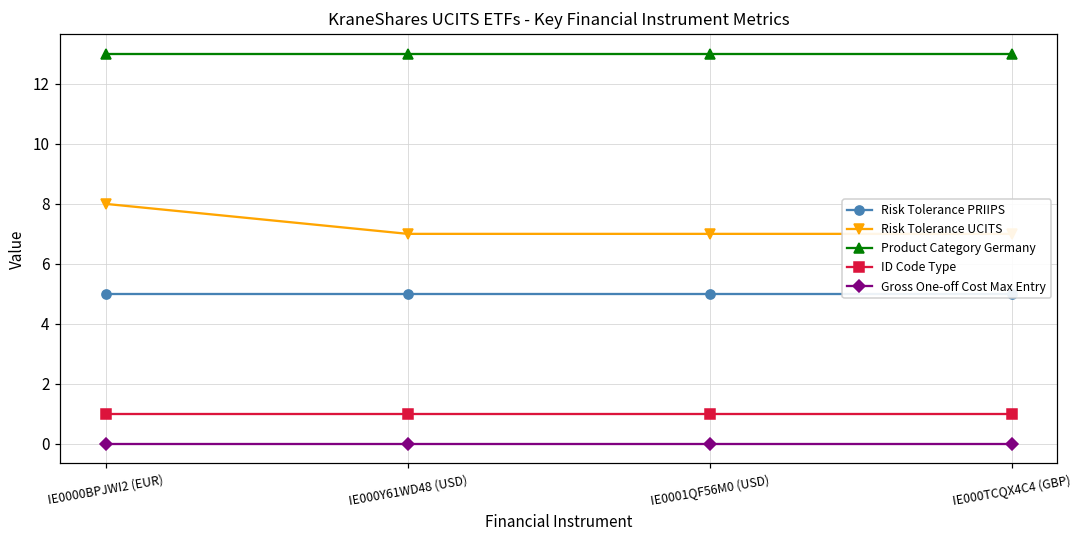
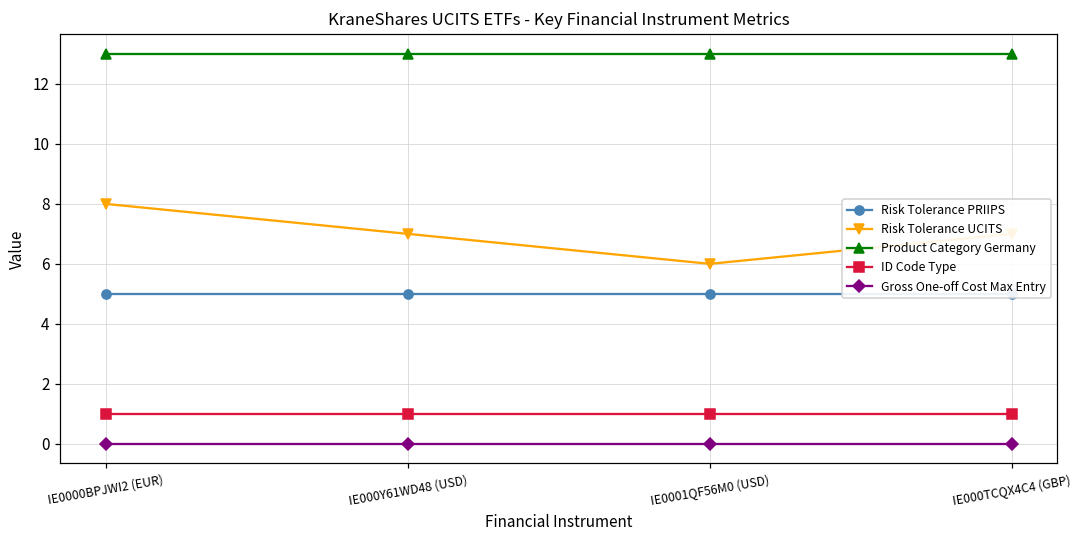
Risk Tolerance UCITS, IE0001QF56M0 (USD): 7 -> 6
